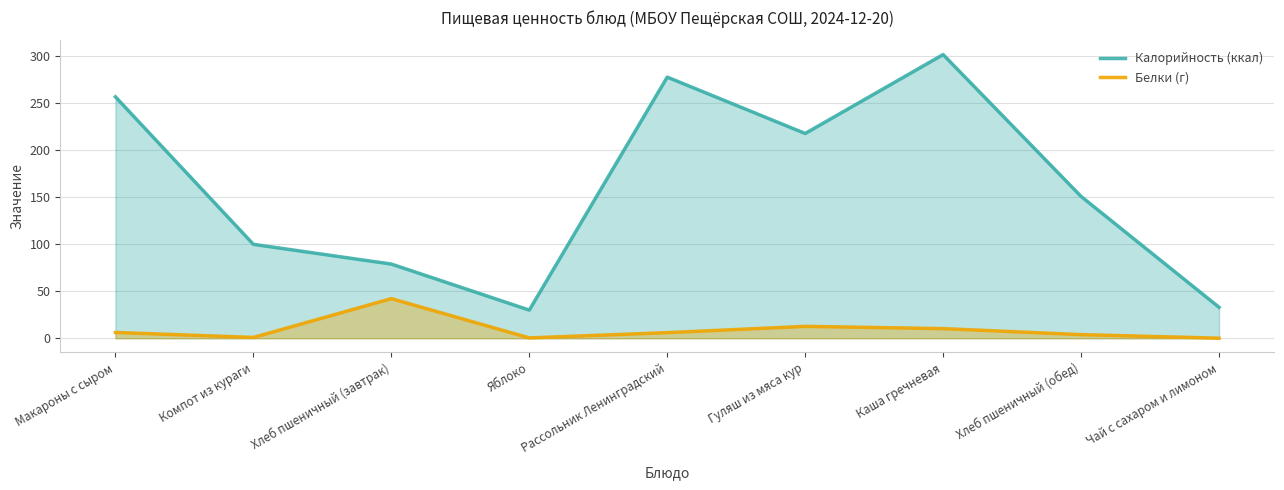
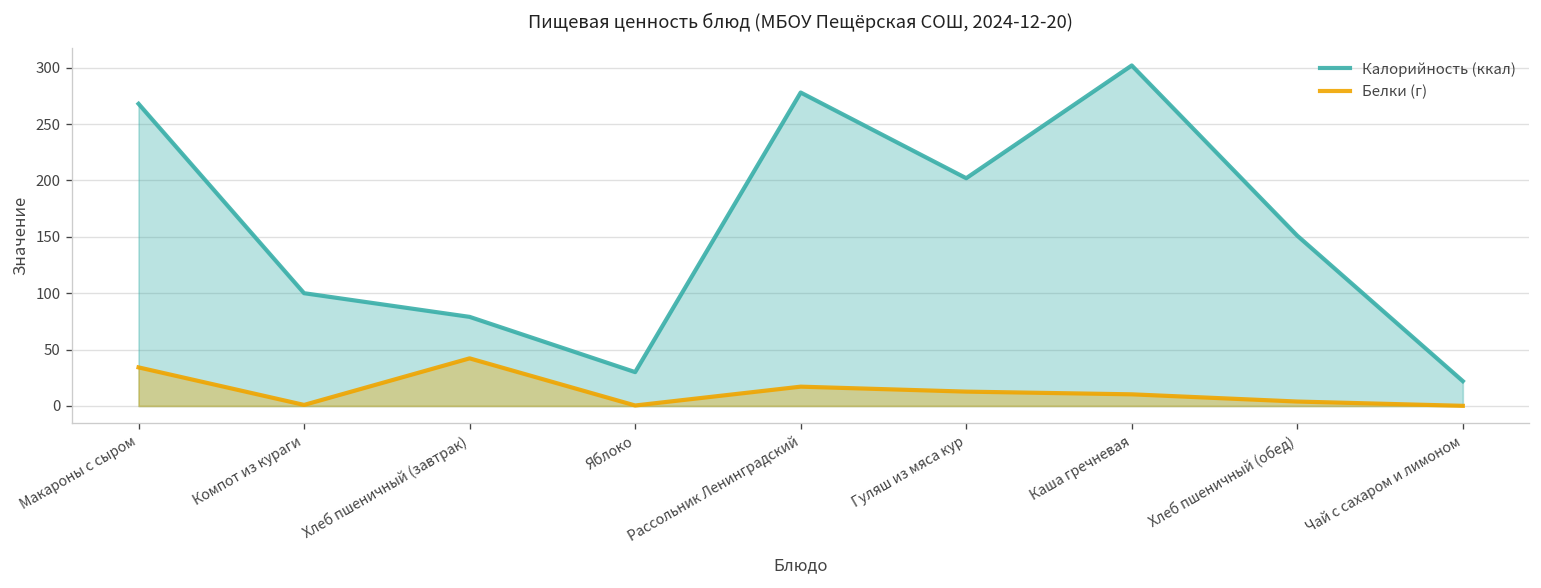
Калорийность (ккал), Макароны с сыром: 260 -> 270
Белки (г), Макароны с сыром: 10 -> 30
Белки (г), Рассольник Ленинградский: 10 -> 20
Калорийность (ккал), Гуляш из мяса кур: 220 -> 200
Калорийность (ккал), Чай с сахаром и лимоном: 30 -> 20
